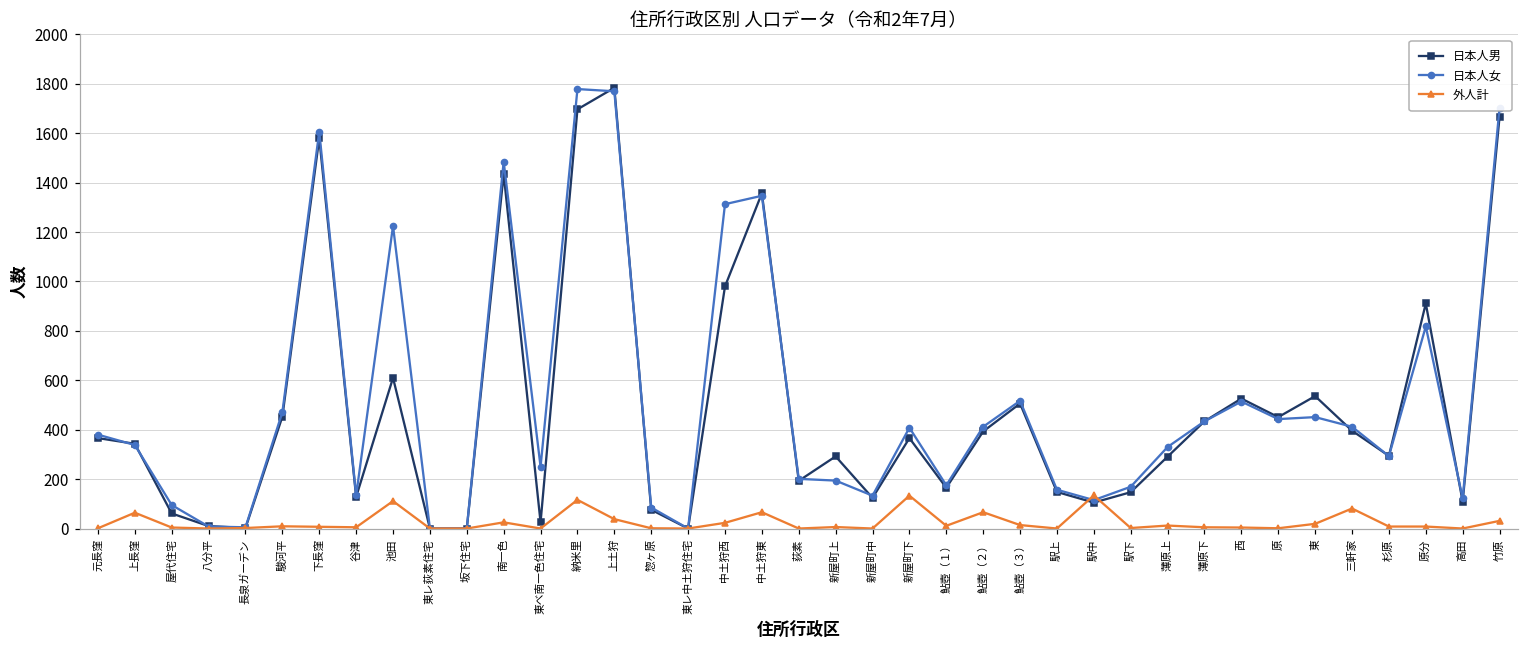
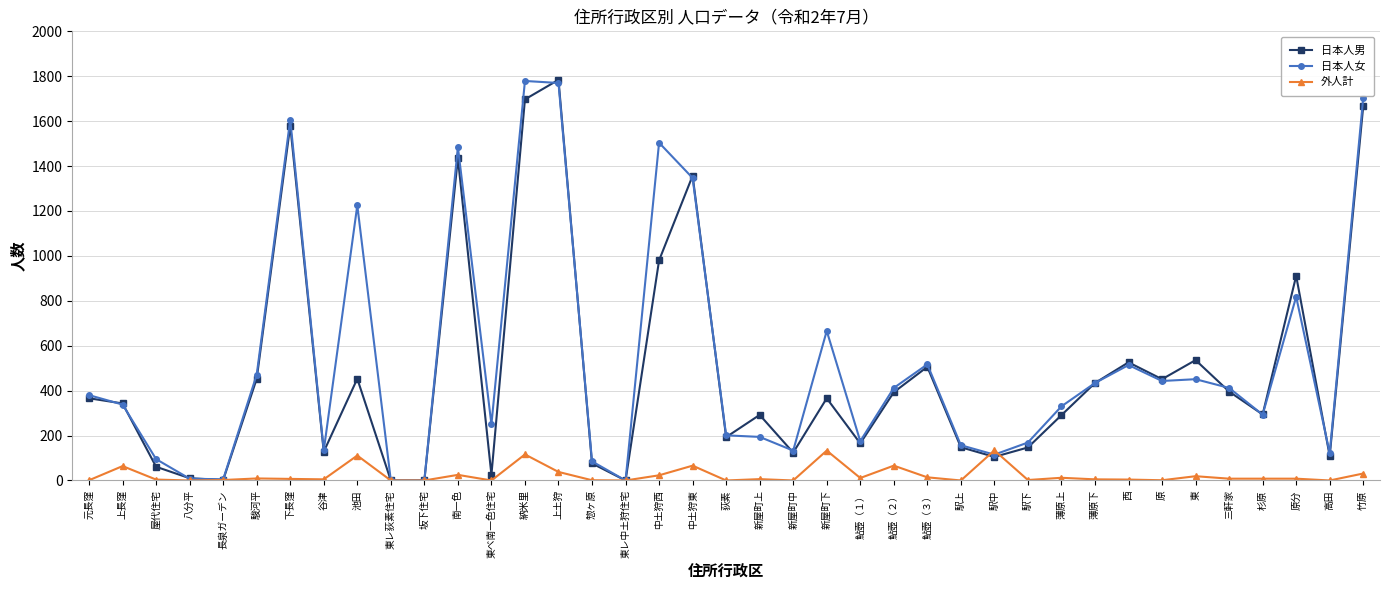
日本人男, 池田: 610 -> 450
日本人女, 中土狩西: 1310 -> 1500
日本人女, 新屋町下: 410 -> 670
外人計, 三軒家: 80 -> 10
